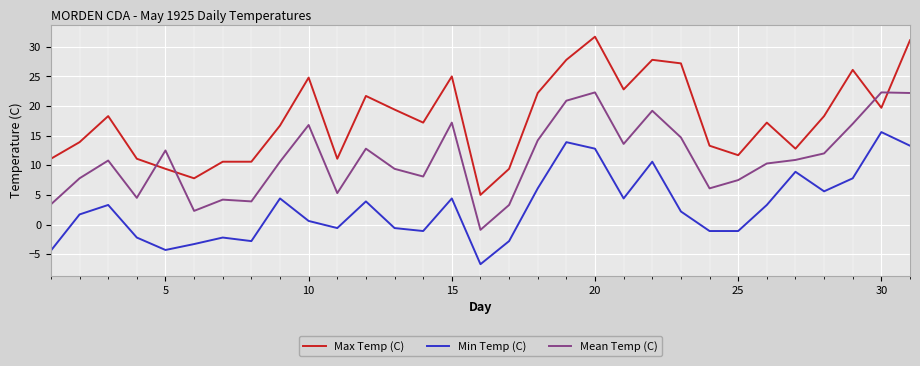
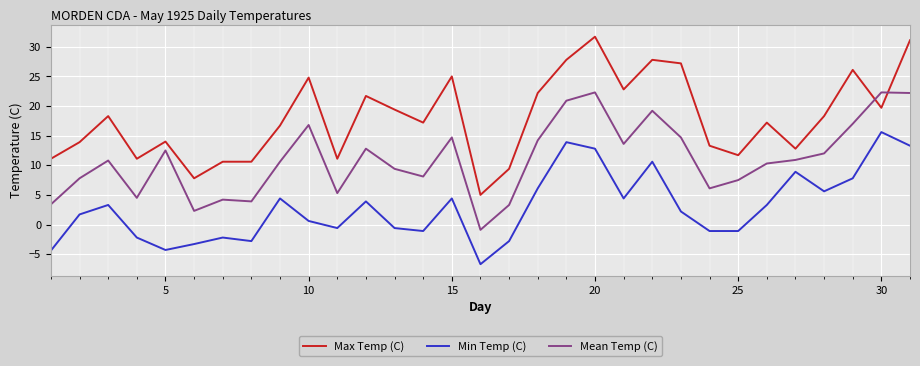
Max Temp (C), 5: 9 -> 14
Mean Temp (C), 15: 17 -> 15
